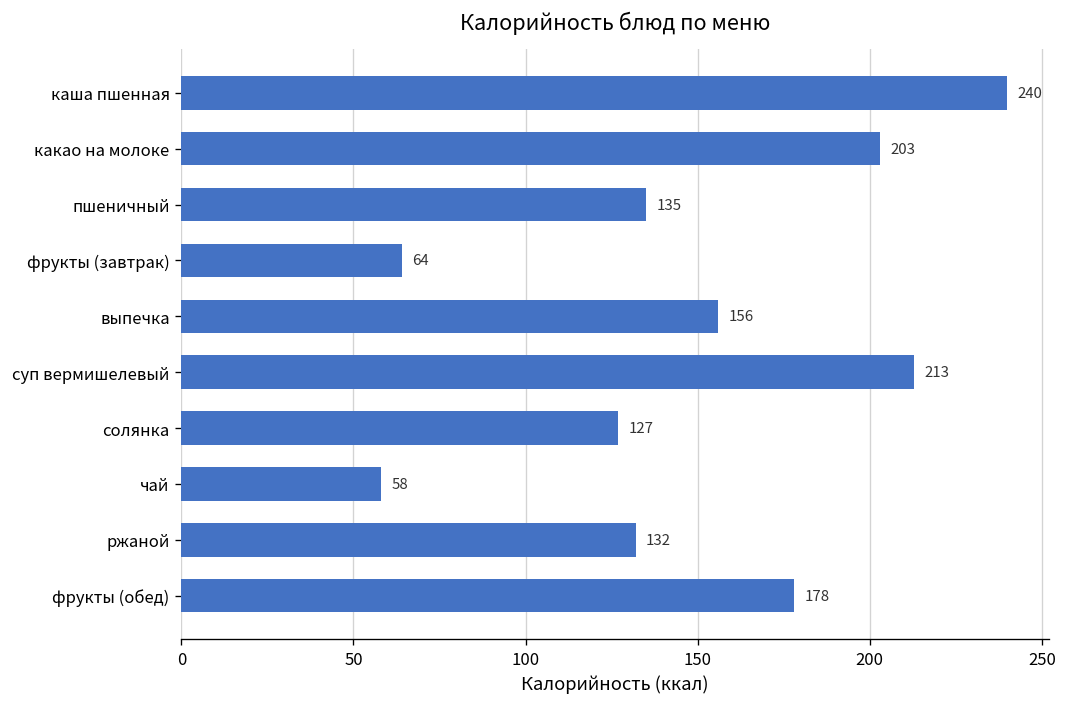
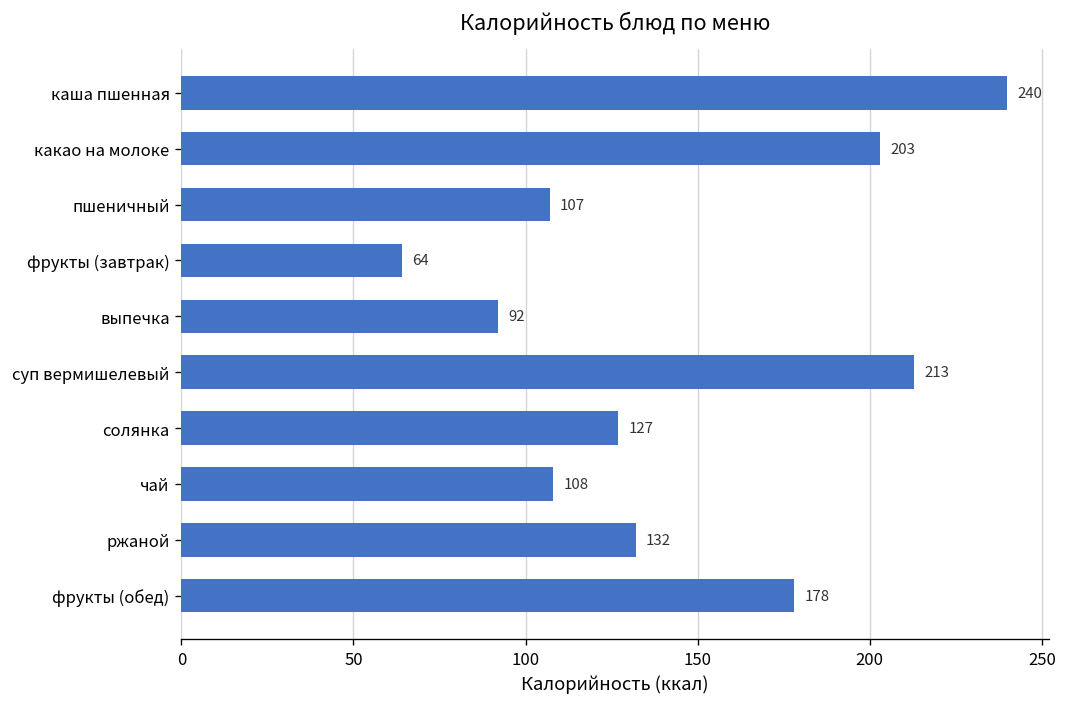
пшеничный: 135 -> 107
выпечка: 156 -> 92
чай: 58 -> 108
